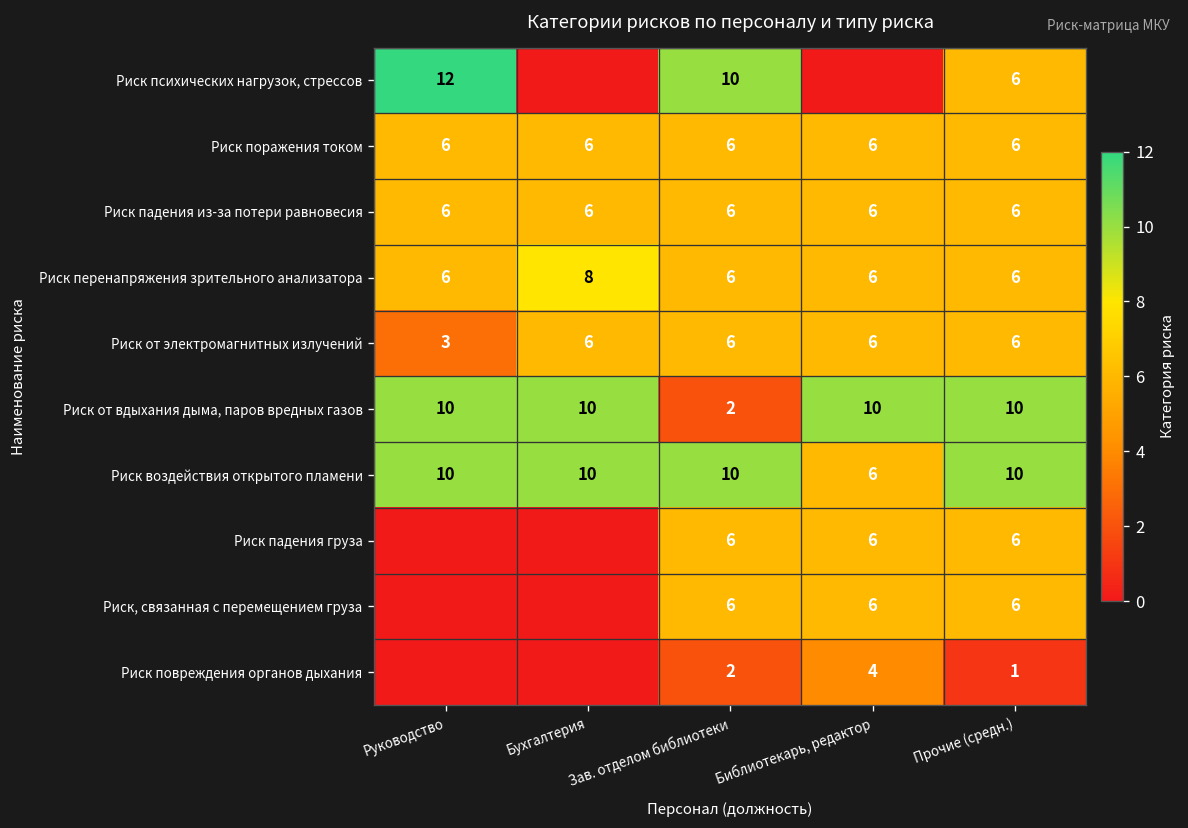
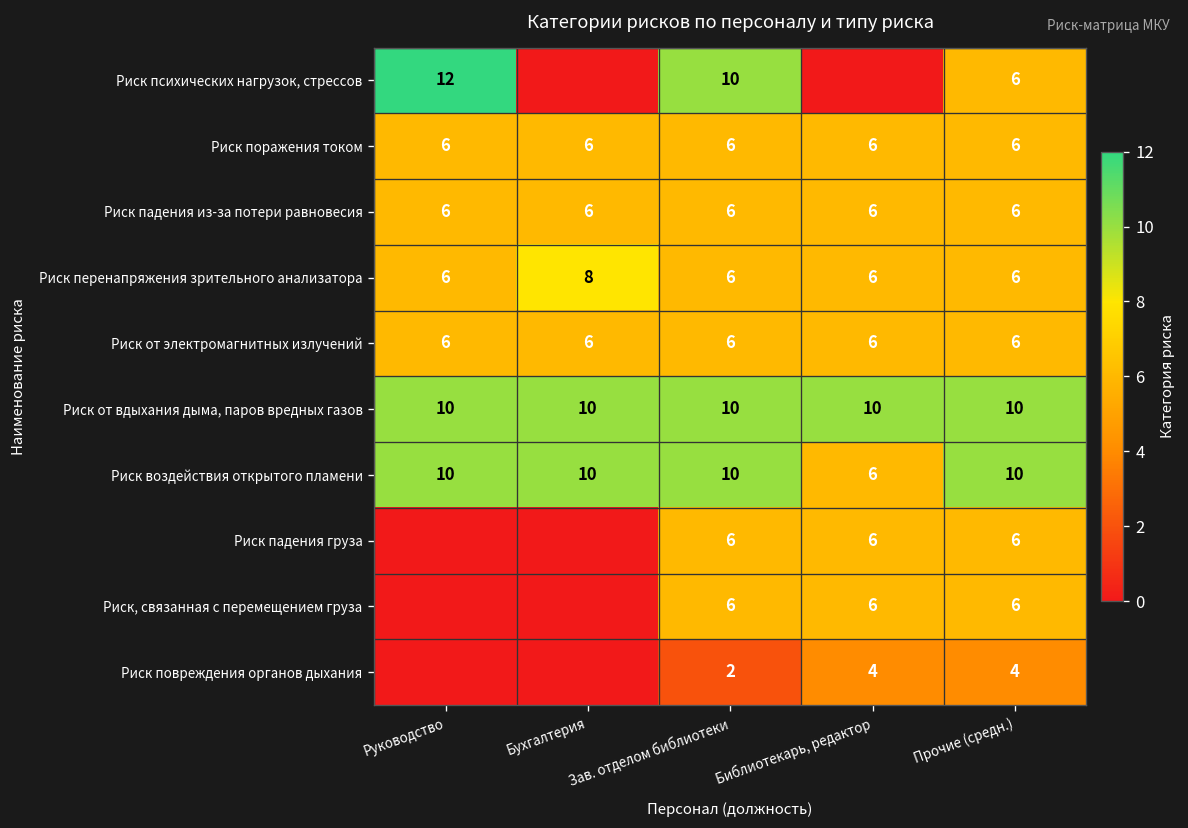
Риск от электромагнитных излучений, Руководство: 3 -> 6
Риск от вдыхания дыма, паров вредных газов, Зав. отделом библиотеки: 2 -> 10
Риск повреждения органов дыхания, Прочие (средн.): 1 -> 4
